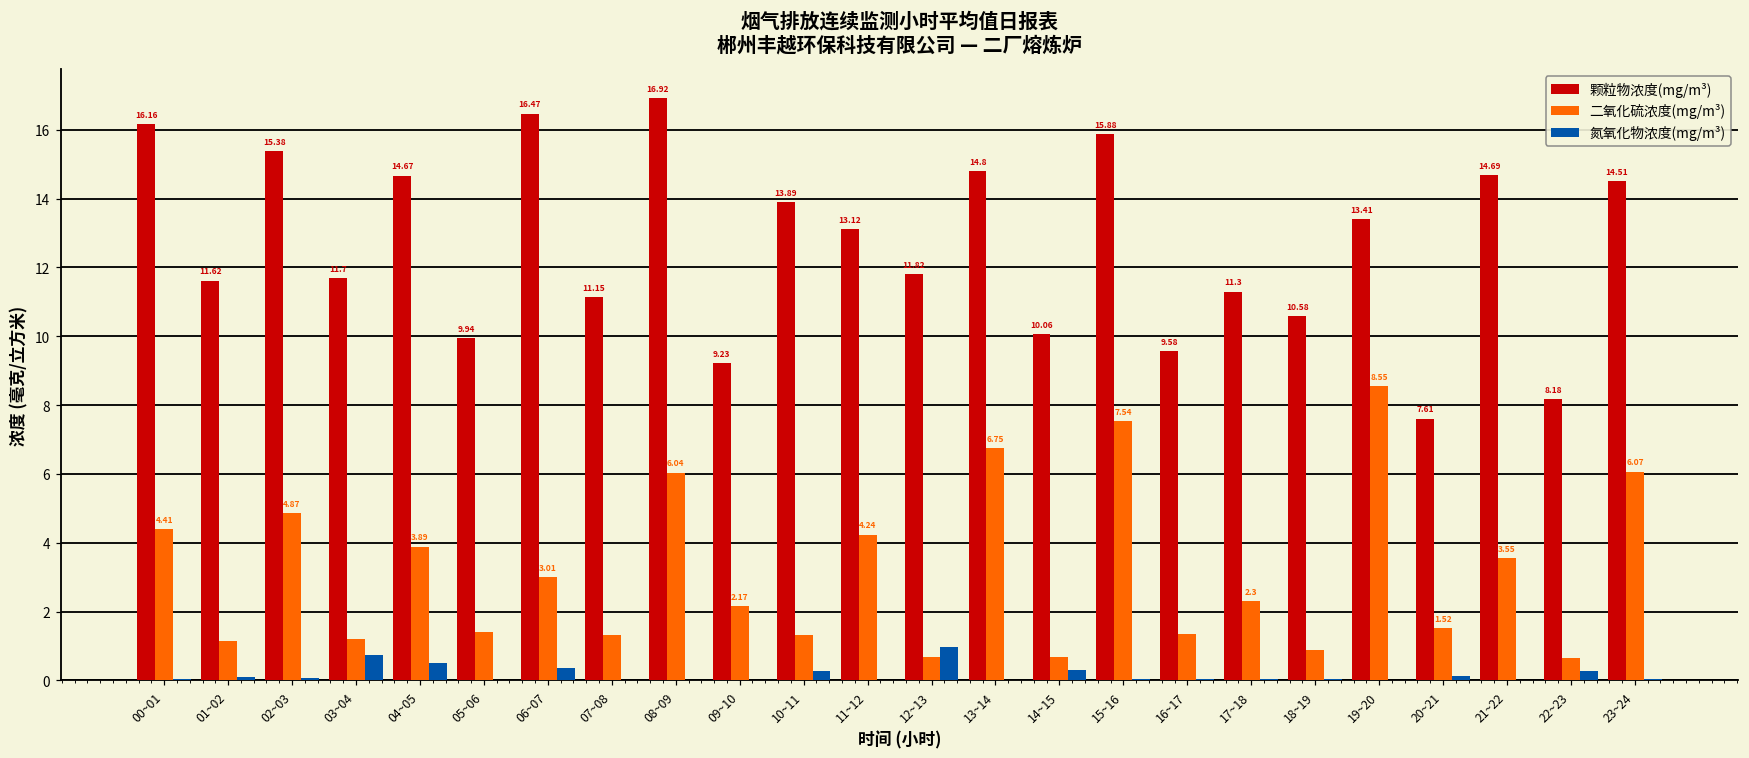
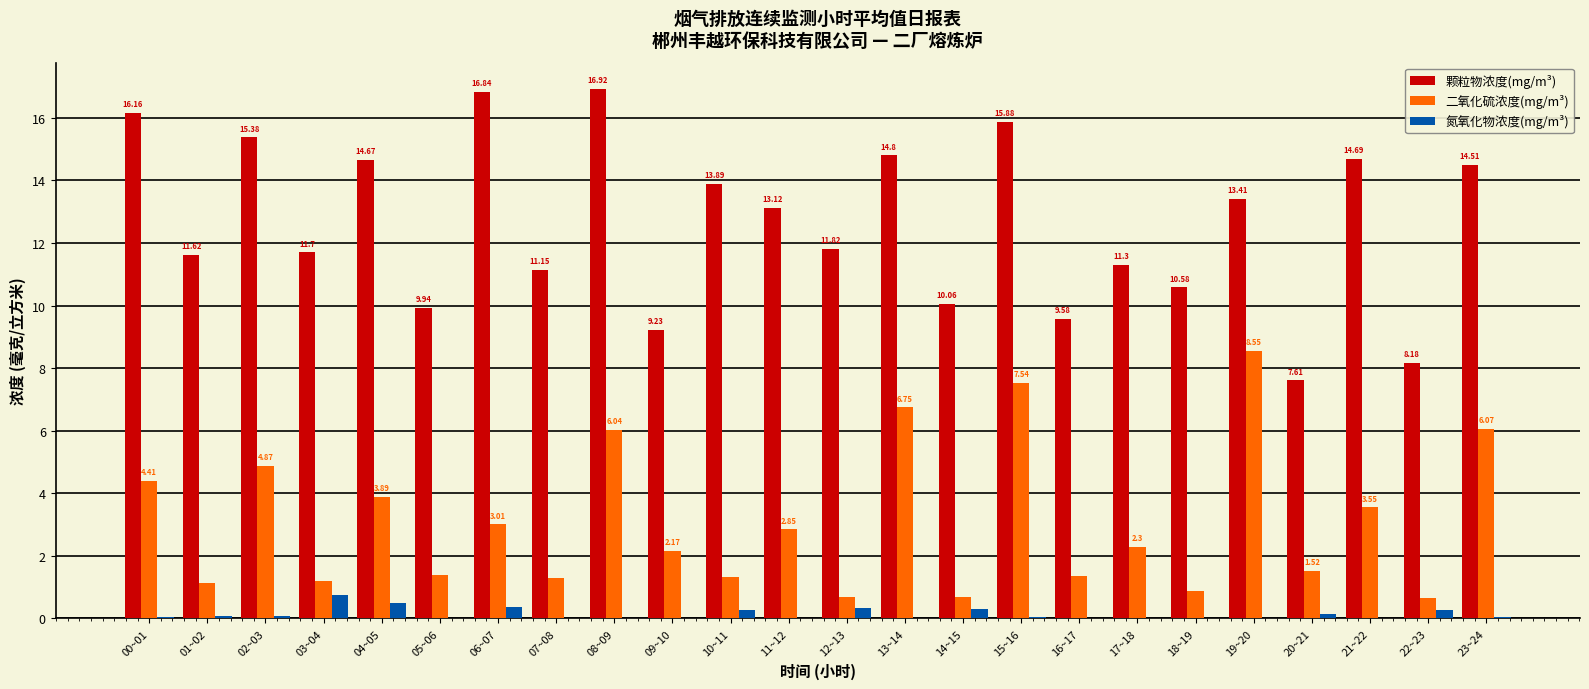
颗粒物浓度(mg/m³), 06~07: 16.47 -> 16.84
二氧化硫浓度(mg/m³), 11~12: 4.24 -> 2.85
氮氧化物浓度(mg/m³), 12~13: 1.0 -> 0.4
